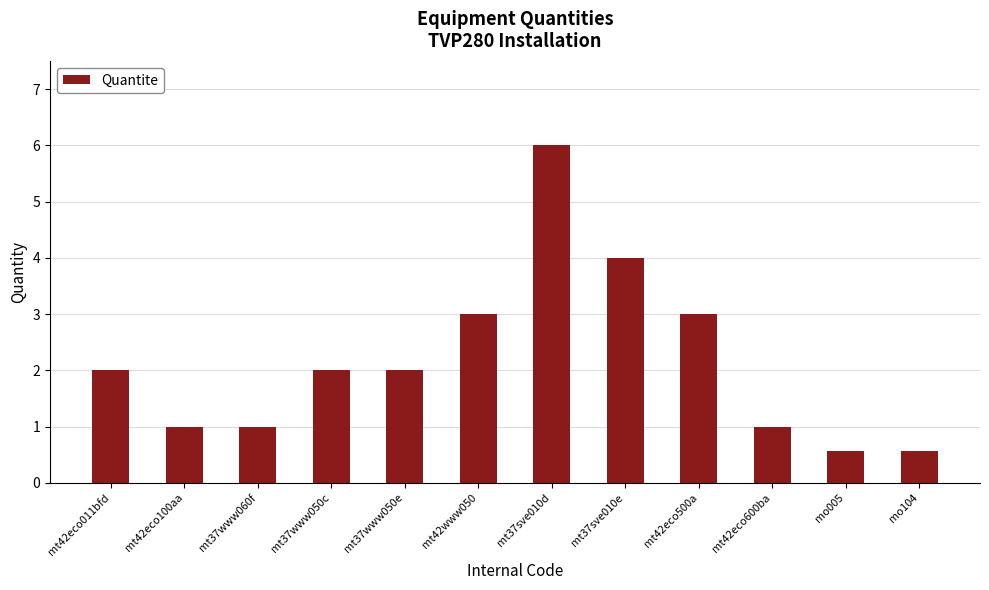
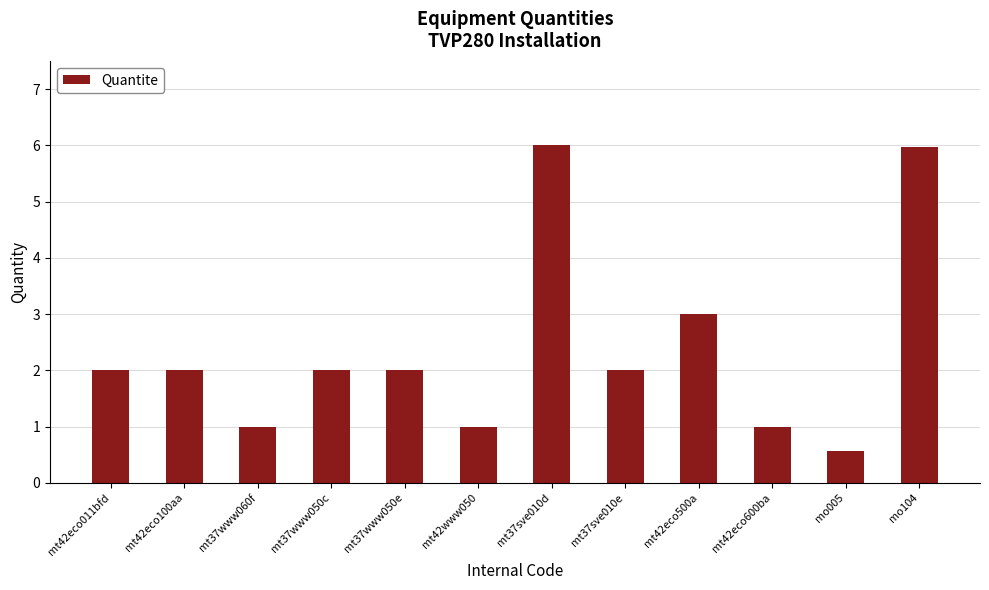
mt42eco100aa: 1 -> 2
mt42www050: 3 -> 1
mt37sve010e: 4 -> 2
mo104: 0.6 -> 6.0
